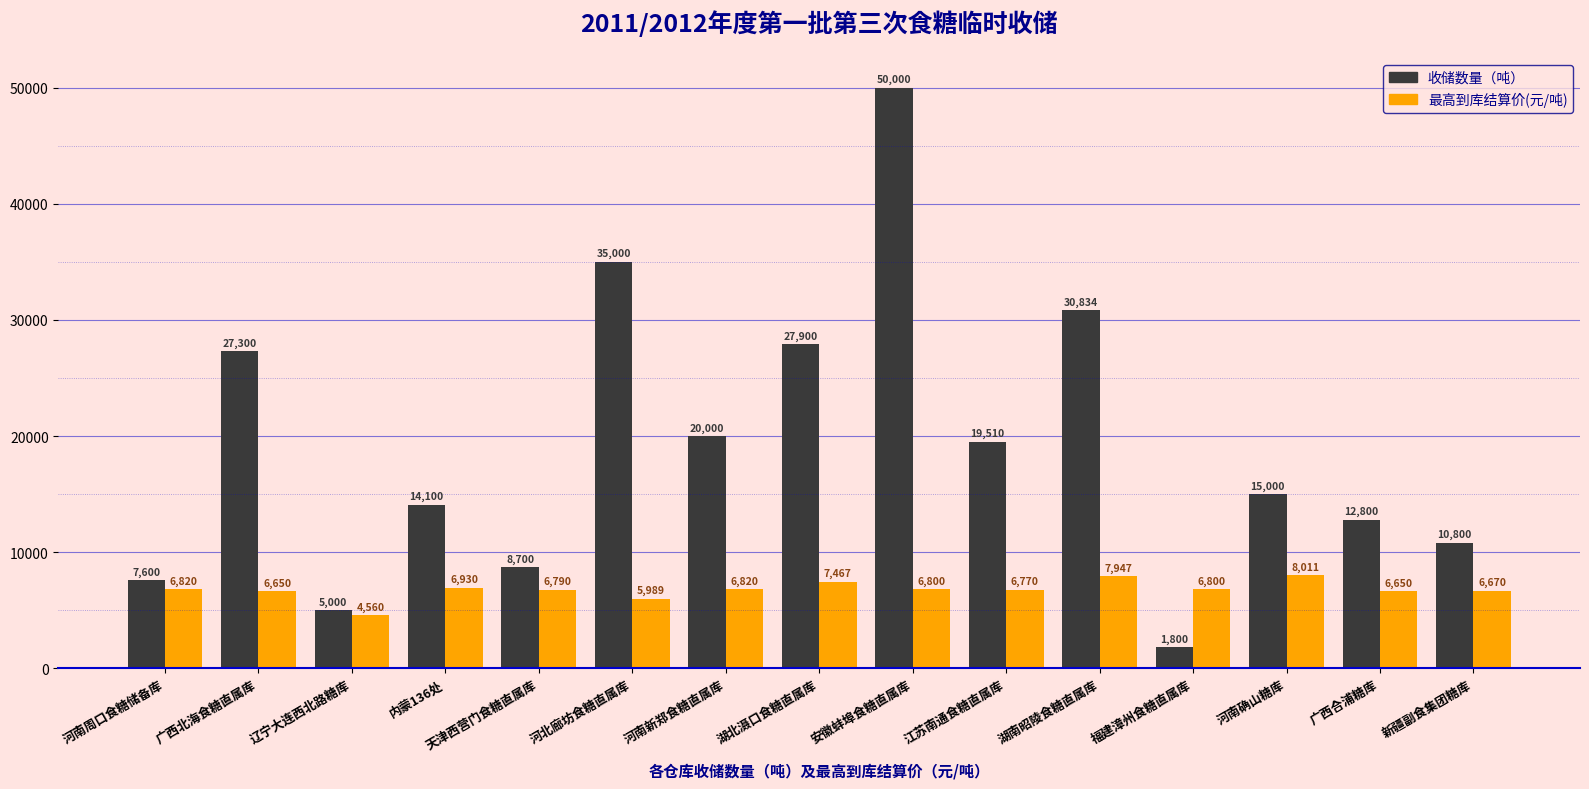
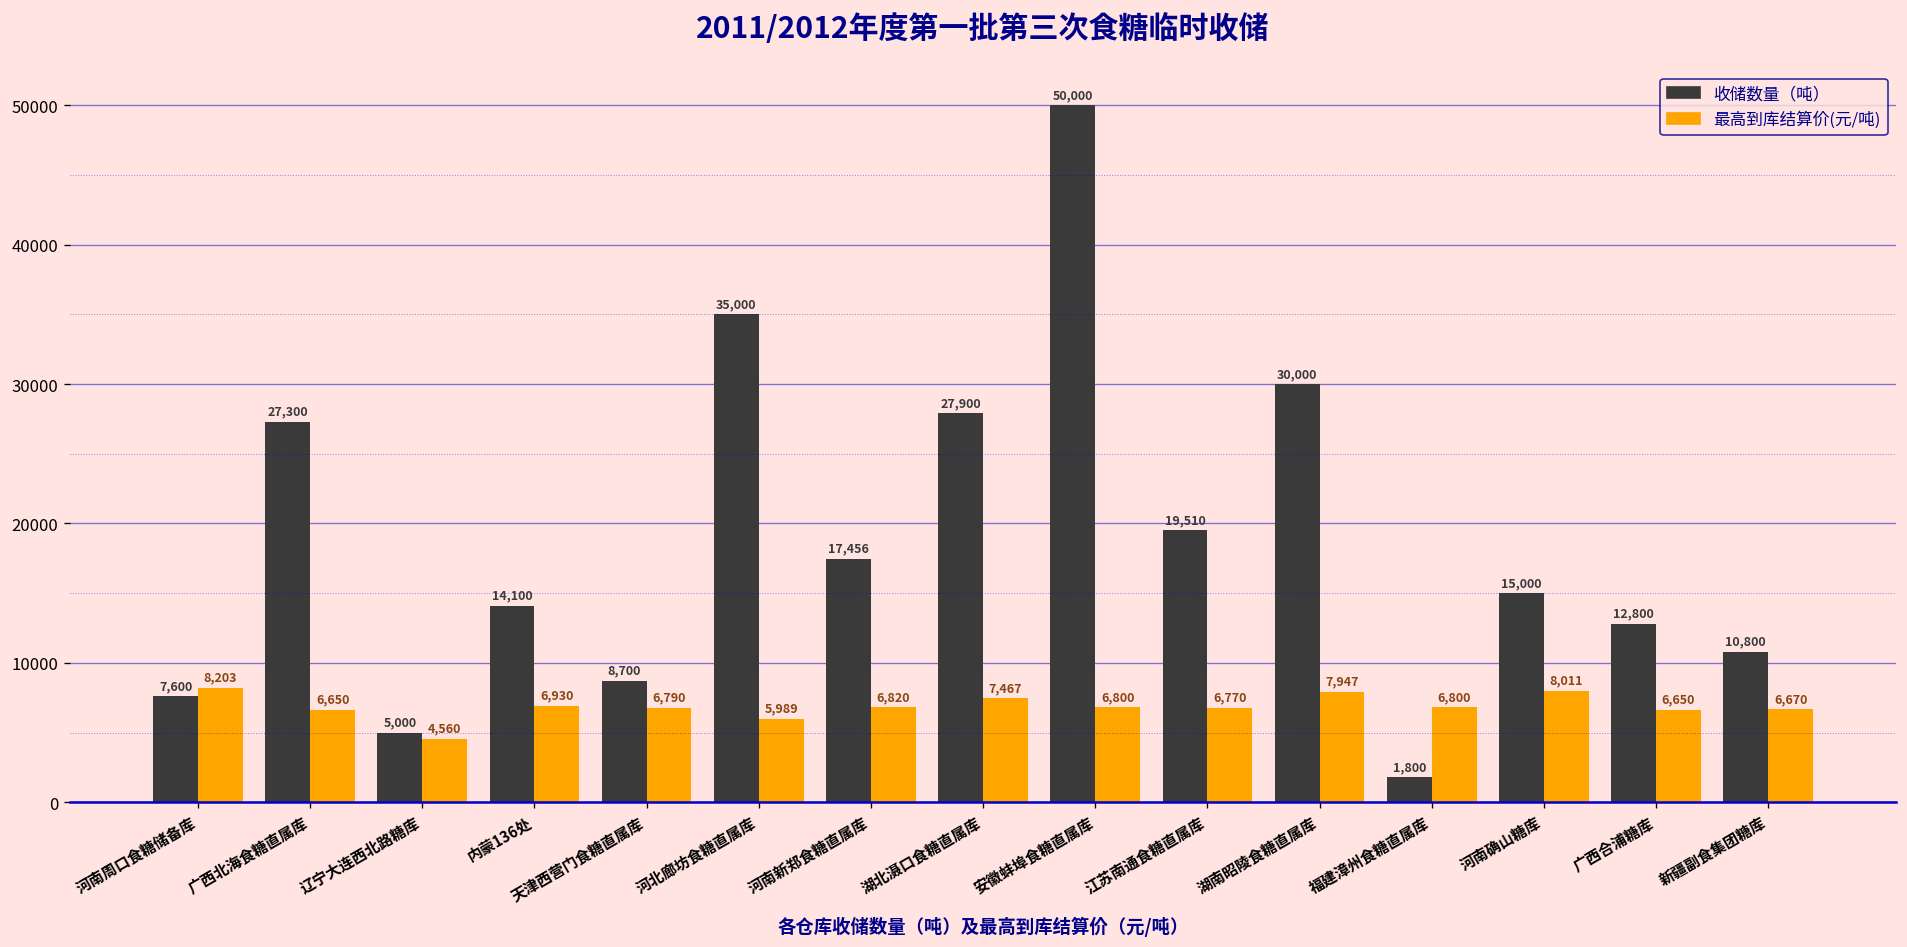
最高到库结算价(元/吨), 河南周口食糖储备库: 6,820 -> 8,203
收储数量（吨）, 河南新郑食糖直属库: 20,000 -> 17,456
收储数量（吨）, 湖南昭陵食糖直属库: 30,834 -> 30,000
